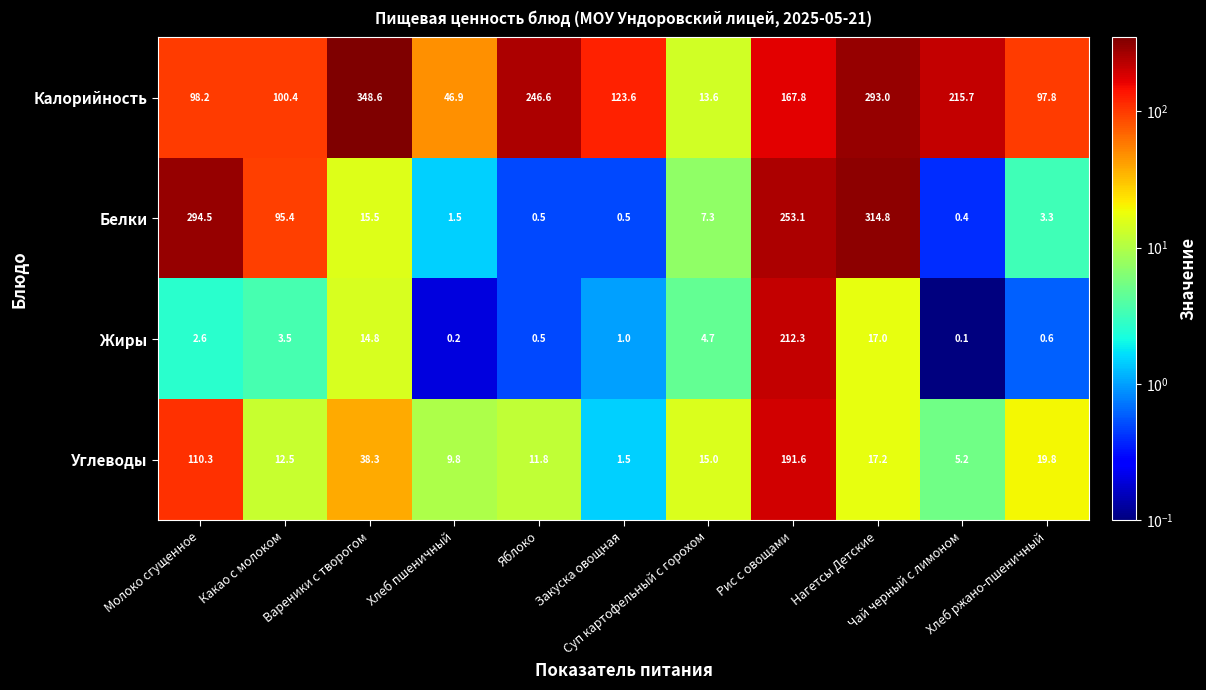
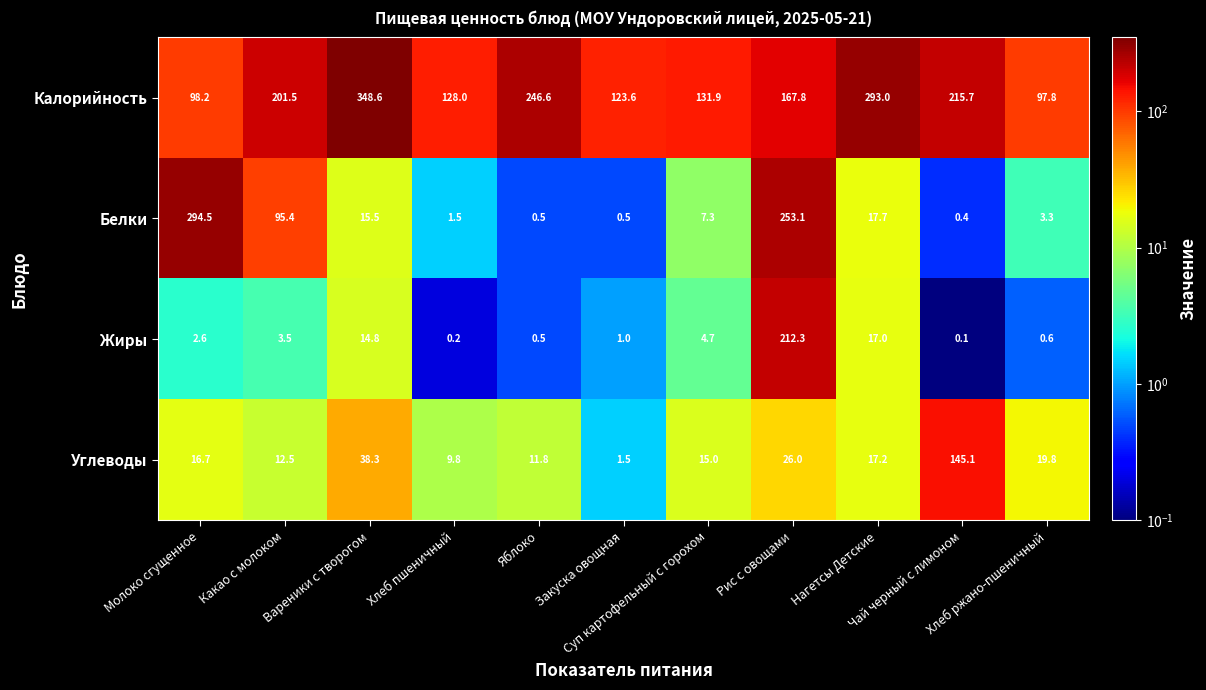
Калорийность, Какао с молоком: 100.4 -> 201.5
Калорийность, Хлеб пшеничный: 46.9 -> 128.0
Калорийность, Суп картофельный с горохом: 13.6 -> 131.9
Белки, Нагетсы Детские: 314.8 -> 17.7
Углеводы, Молоко сгущенное: 110.3 -> 16.7
Углеводы, Рис с овощами: 191.6 -> 26.0
Углеводы, Чай черный с лимоном: 5.2 -> 145.1
